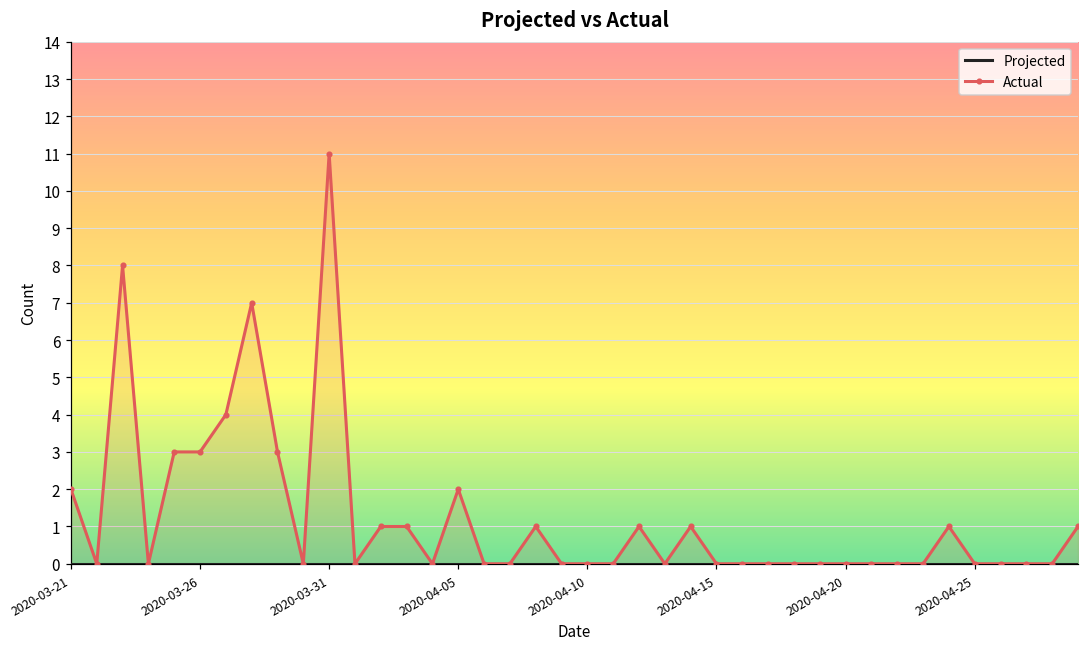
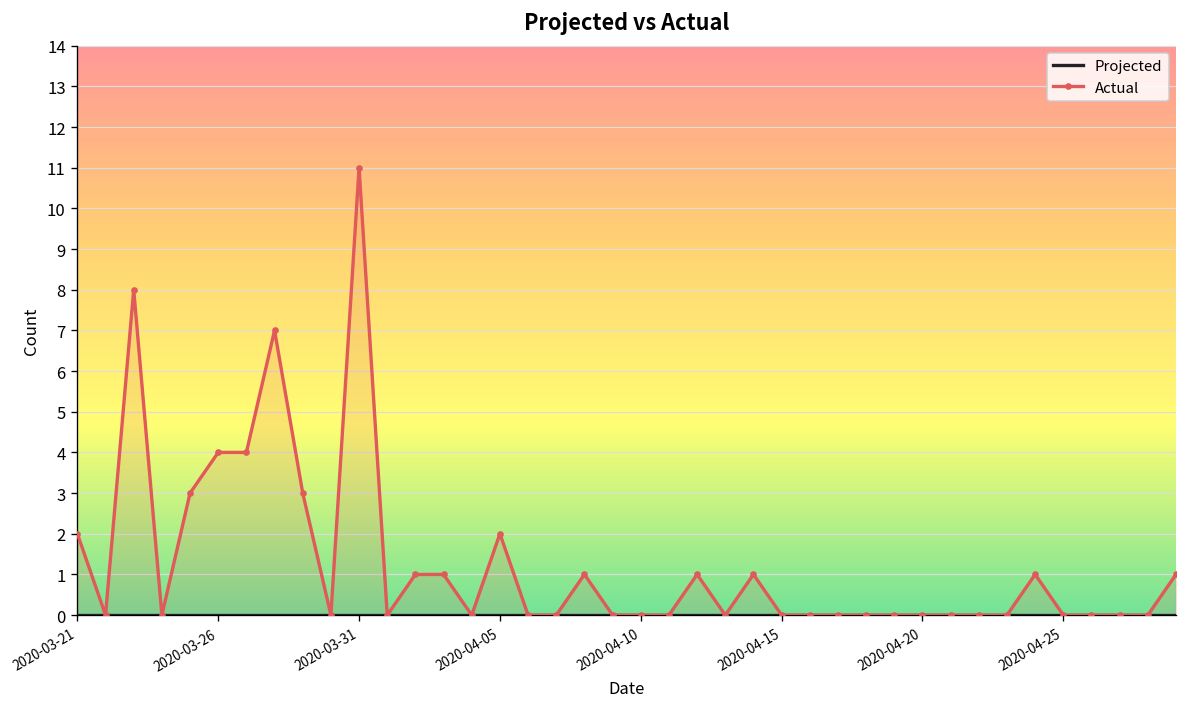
Actual, 2020-03-26: 3 -> 4
